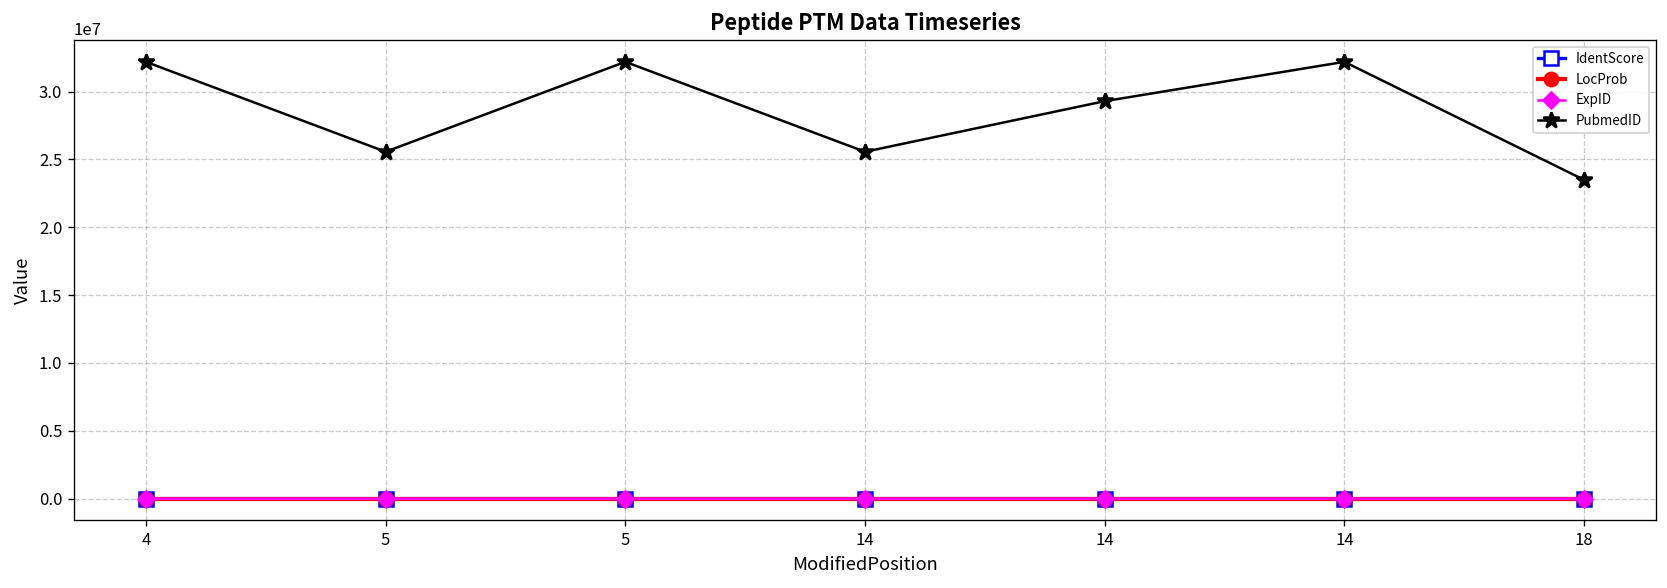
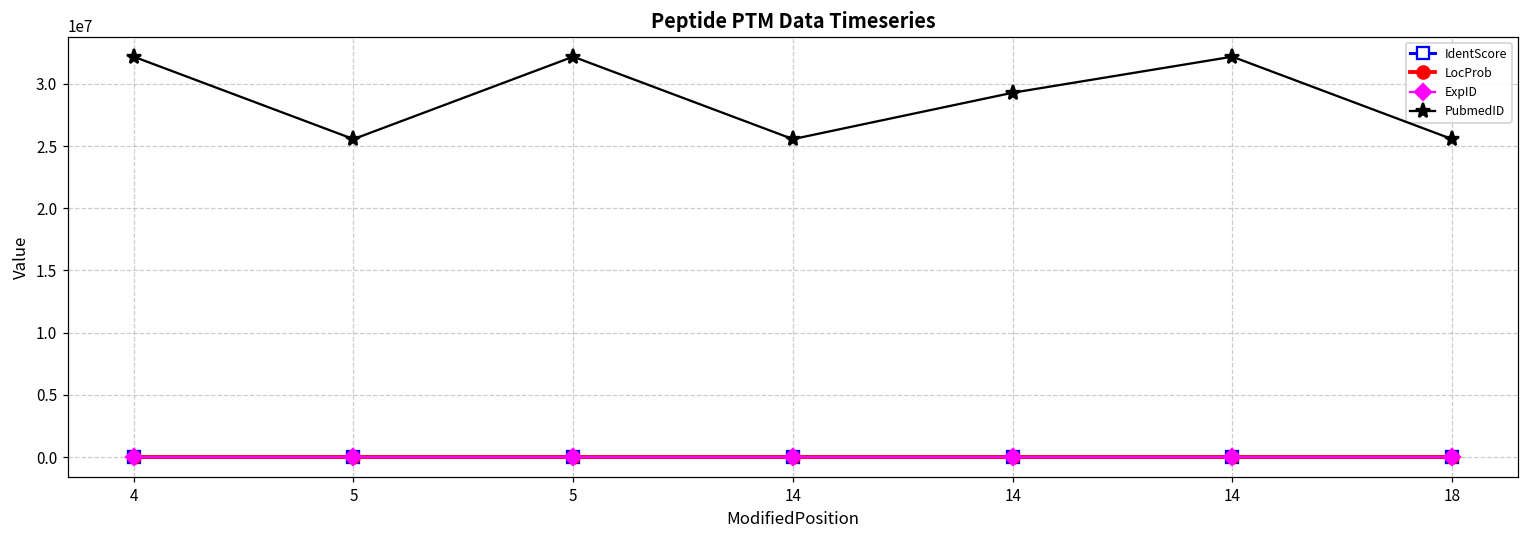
PubmedID, 18: 23500000 -> 25600000
